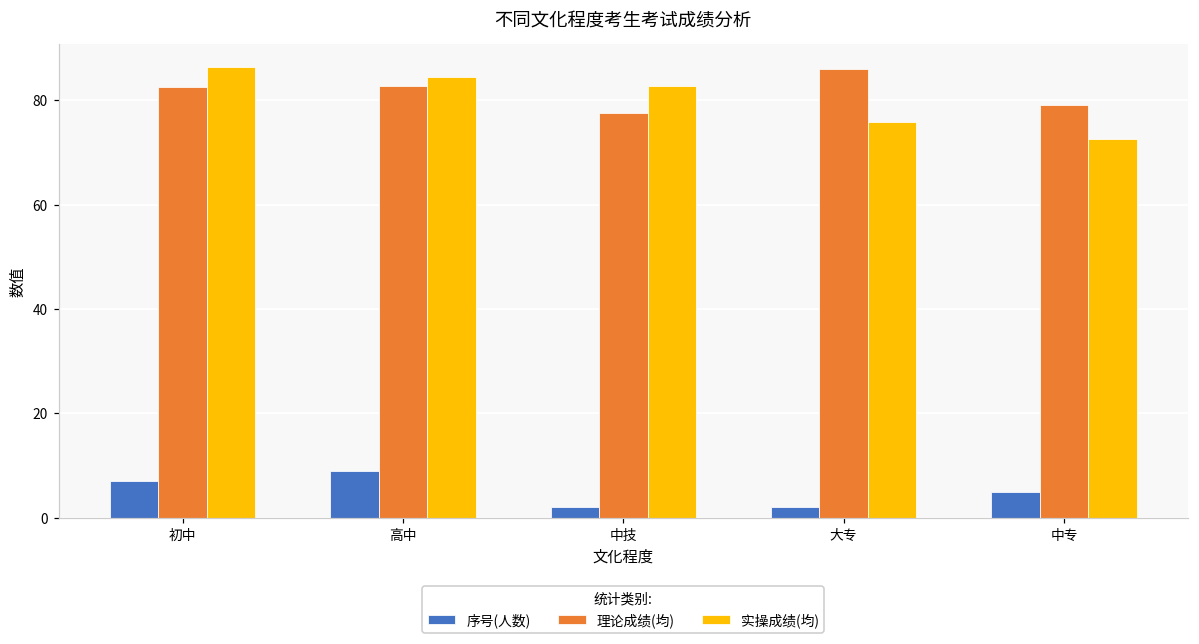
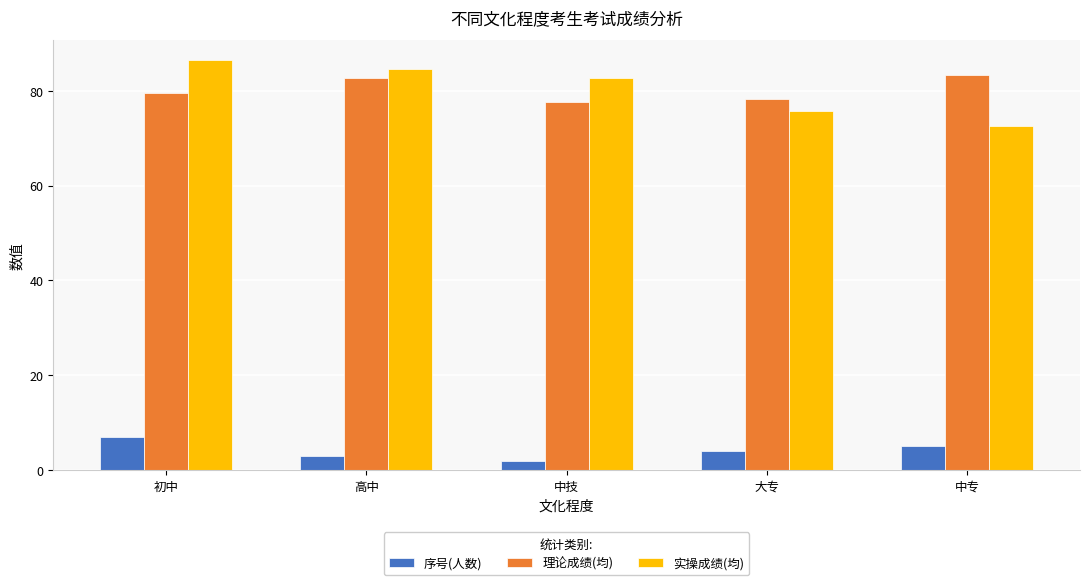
理论成绩(均), 初中: 83 -> 80
序号(人数), 高中: 9 -> 3
序号(人数), 大专: 2 -> 4
理论成绩(均), 大专: 86 -> 78
理论成绩(均), 中专: 79 -> 83
